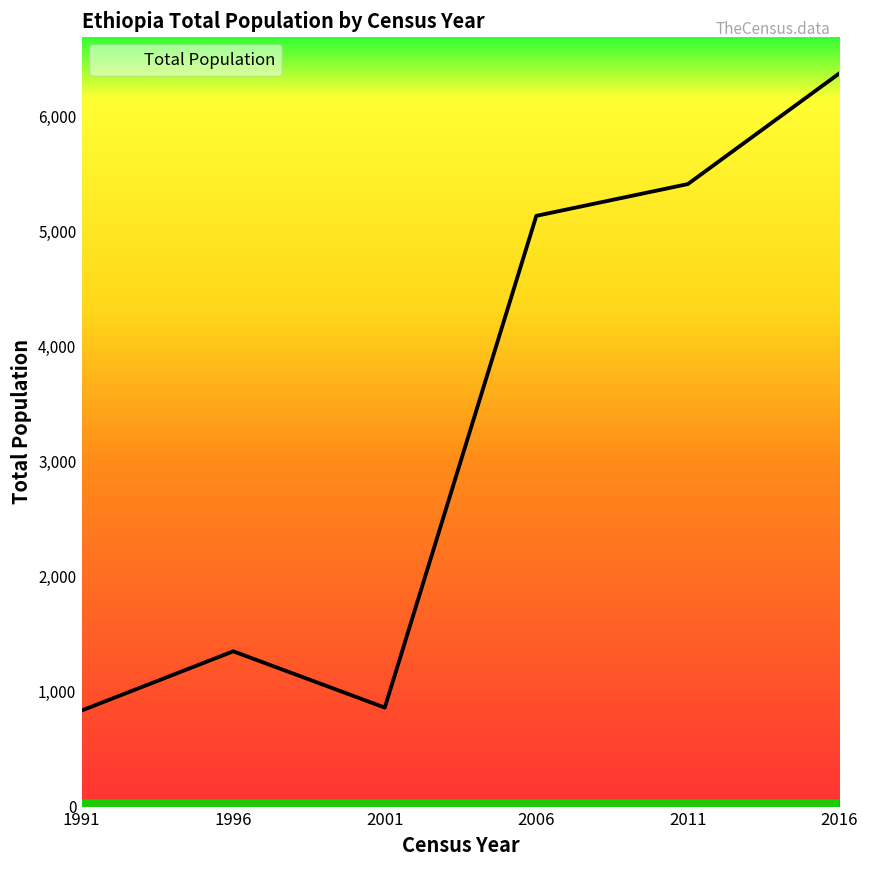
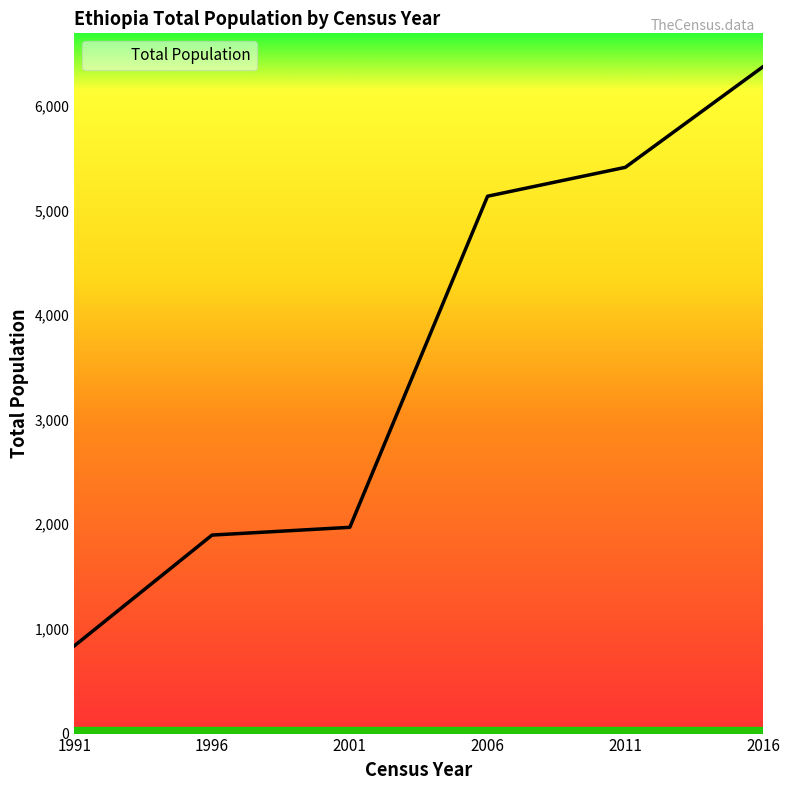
1996: 1,350 -> 1,900
2001: 860 -> 1,970
